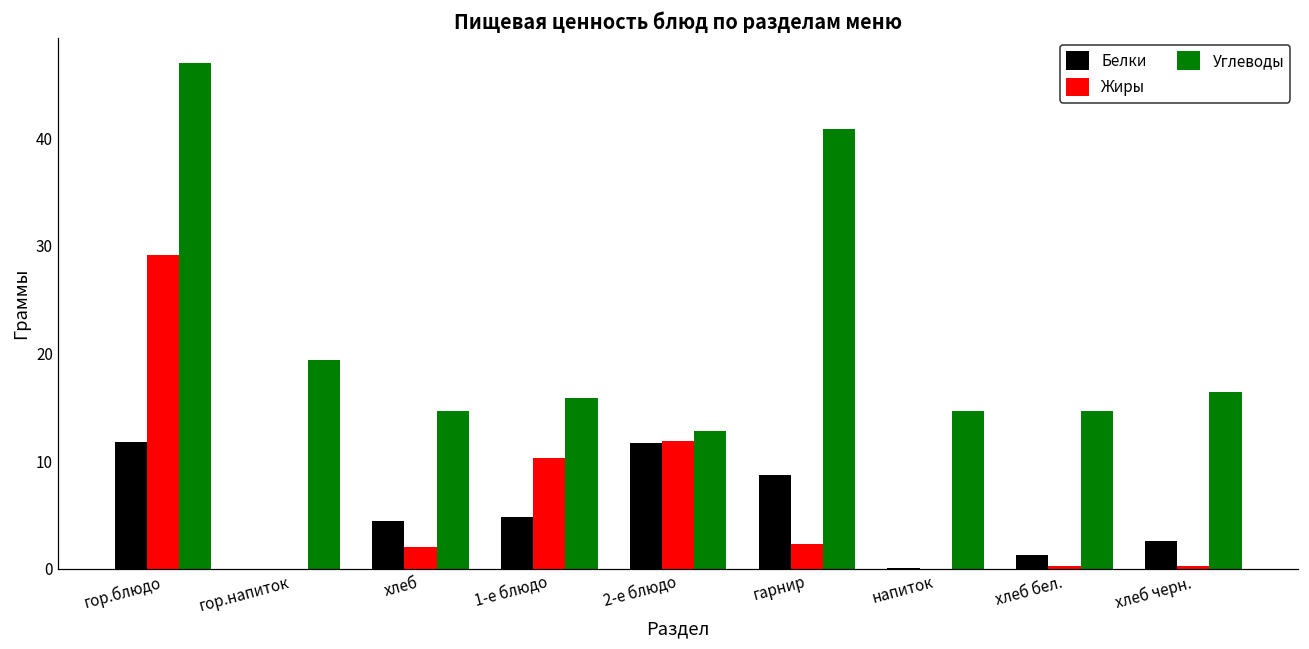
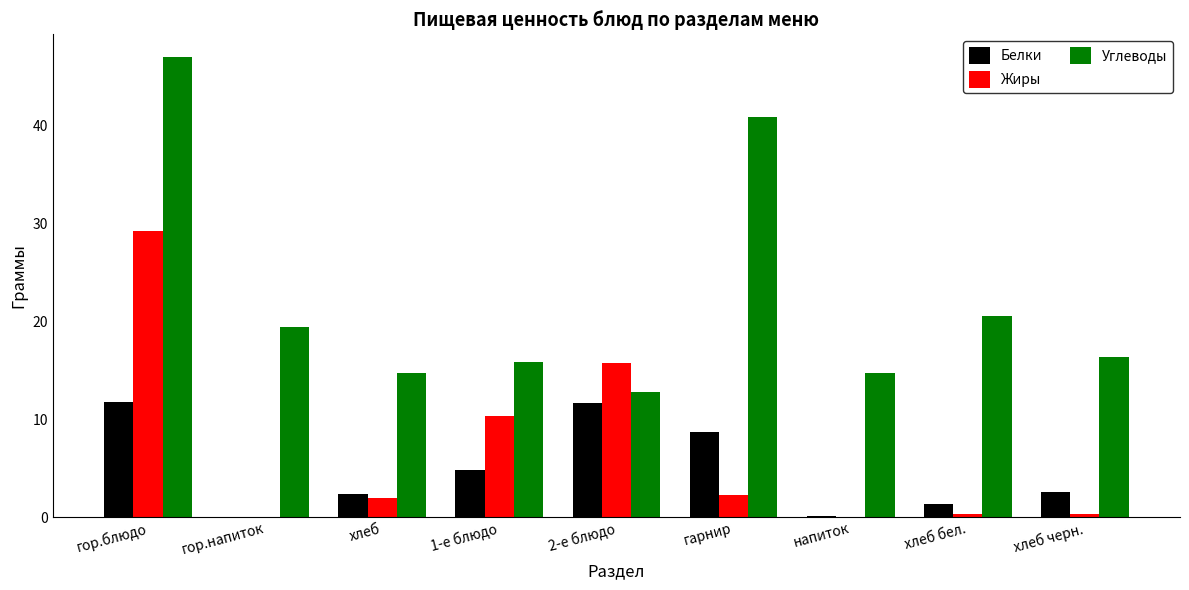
Белки, хлеб: 4 -> 2
Жиры, 2-е блюдо: 12 -> 16
Углеводы, хлеб бел.: 15 -> 21
